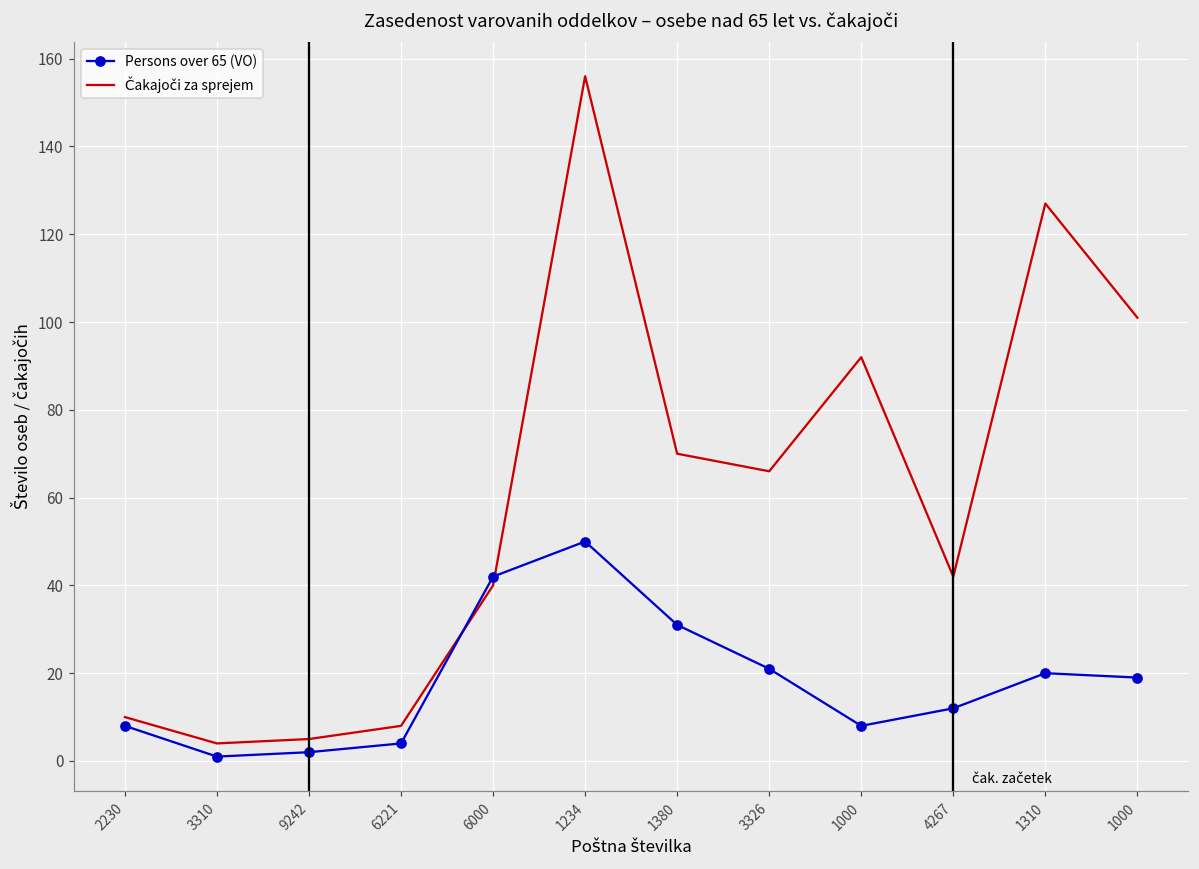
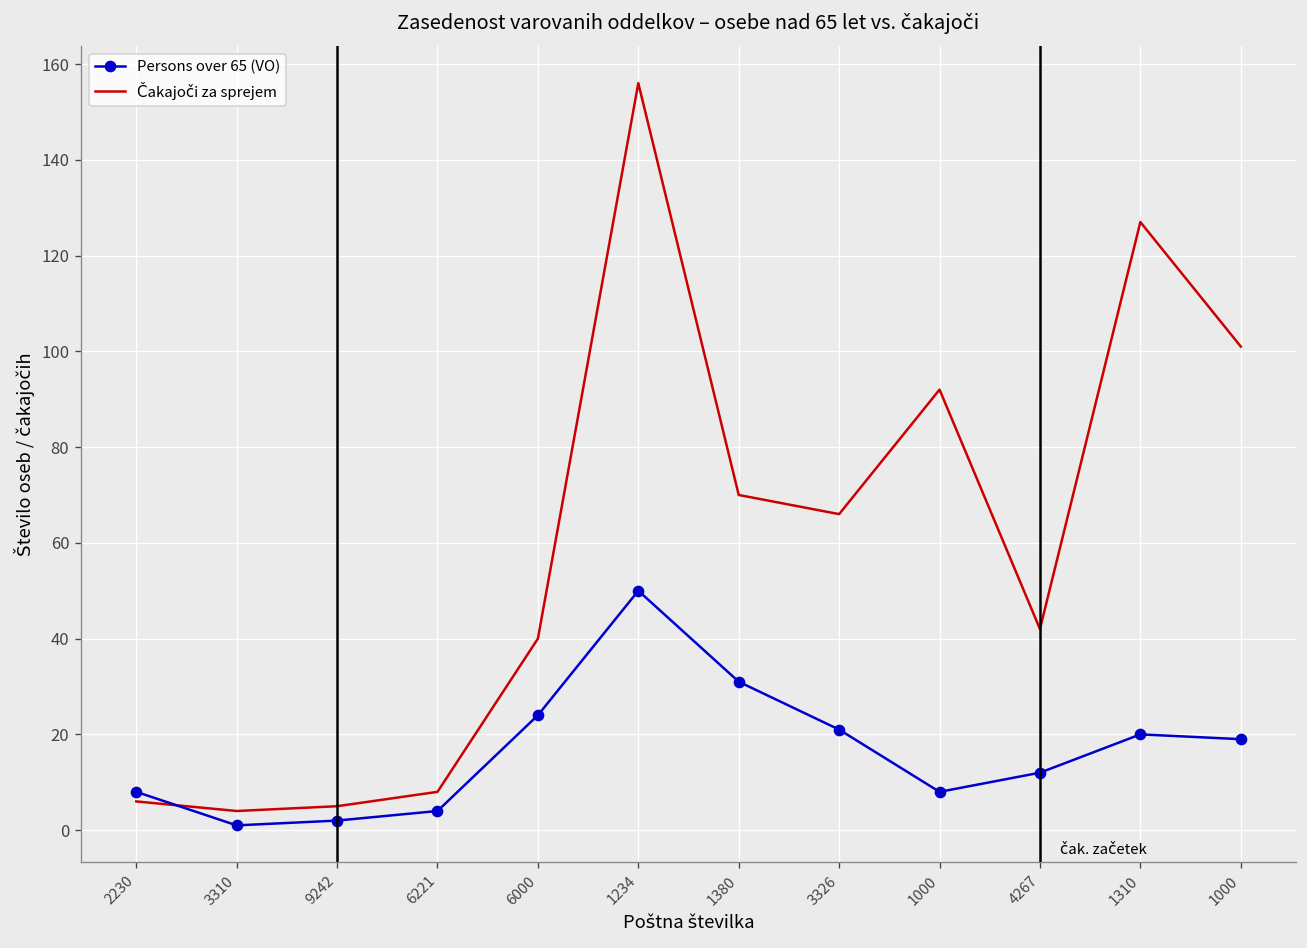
Čakajoči za sprejem, 2230: 10 -> 6
Persons over 65 (VO), 6000: 42 -> 24
